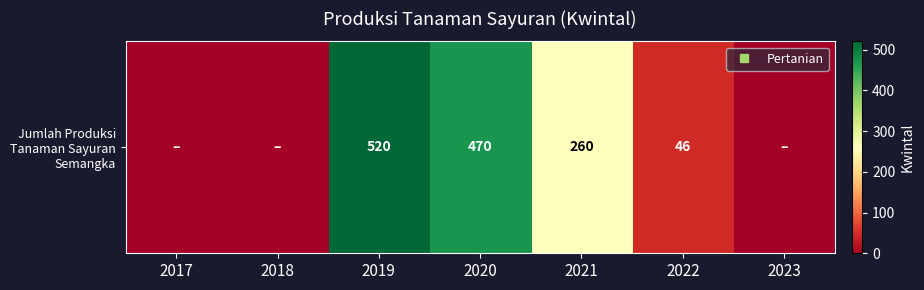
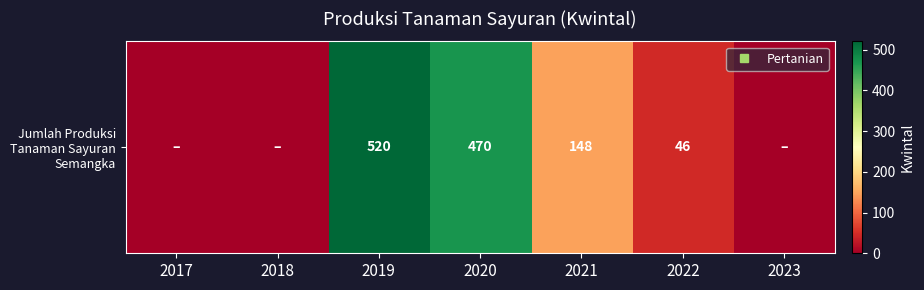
Jumlah Produksi Tanaman Sayuran Semangka, 2021: 260 -> 148
